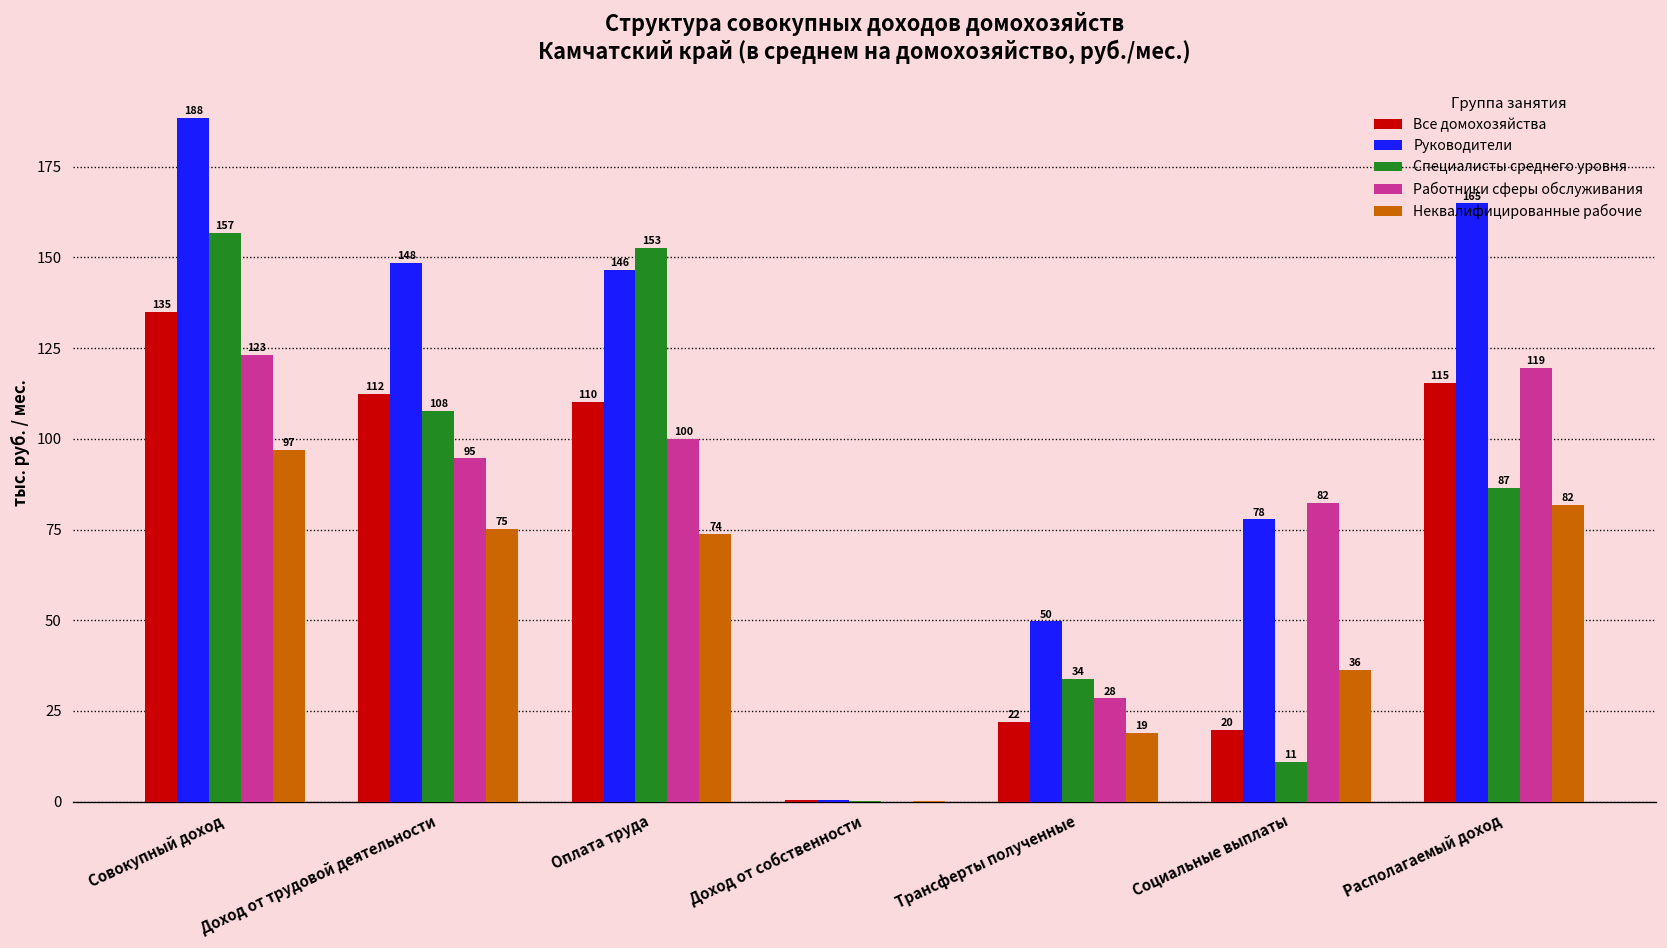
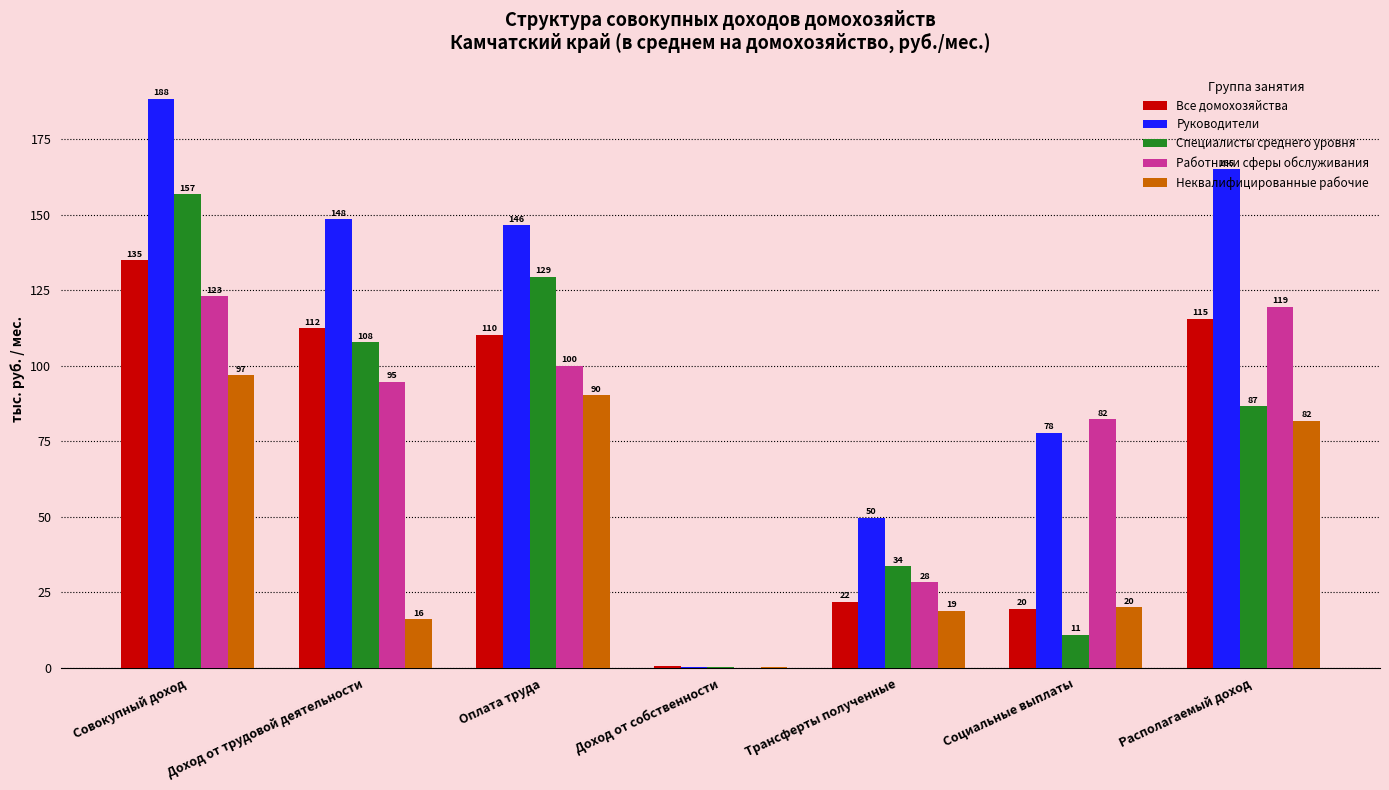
Неквалифицированные рабочие, Доход от трудовой деятельности: 75 -> 16
Специалисты среднего уровня, Оплата труда: 153 -> 129
Неквалифицированные рабочие, Оплата труда: 74 -> 90
Неквалифицированные рабочие, Социальные выплаты: 36 -> 20
